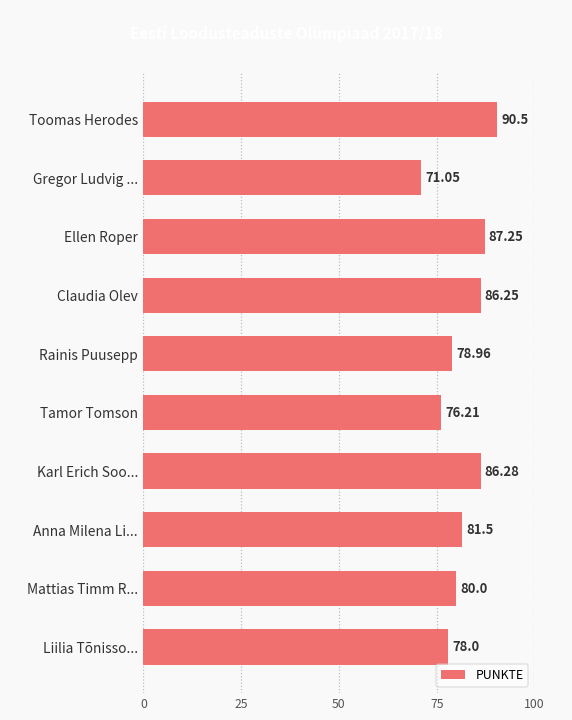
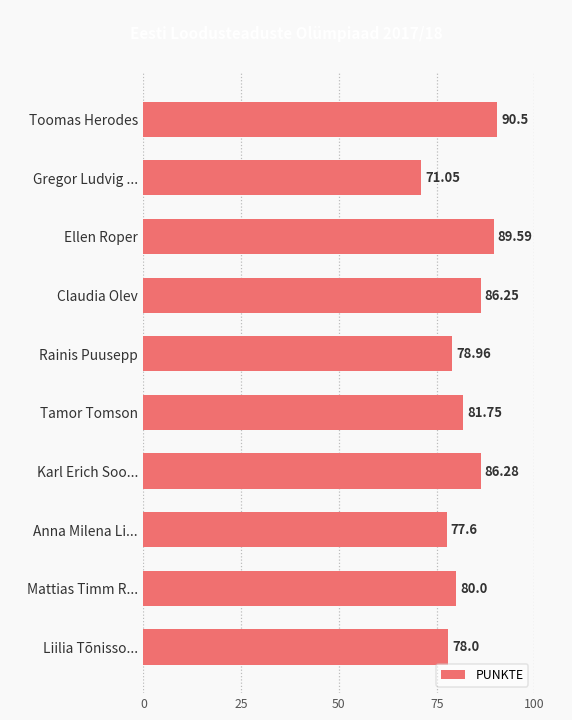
Ellen Roper: 87.25 -> 89.59
Tamor Tomson: 76.21 -> 81.75
Anna Milena Li...: 81.5 -> 77.6
